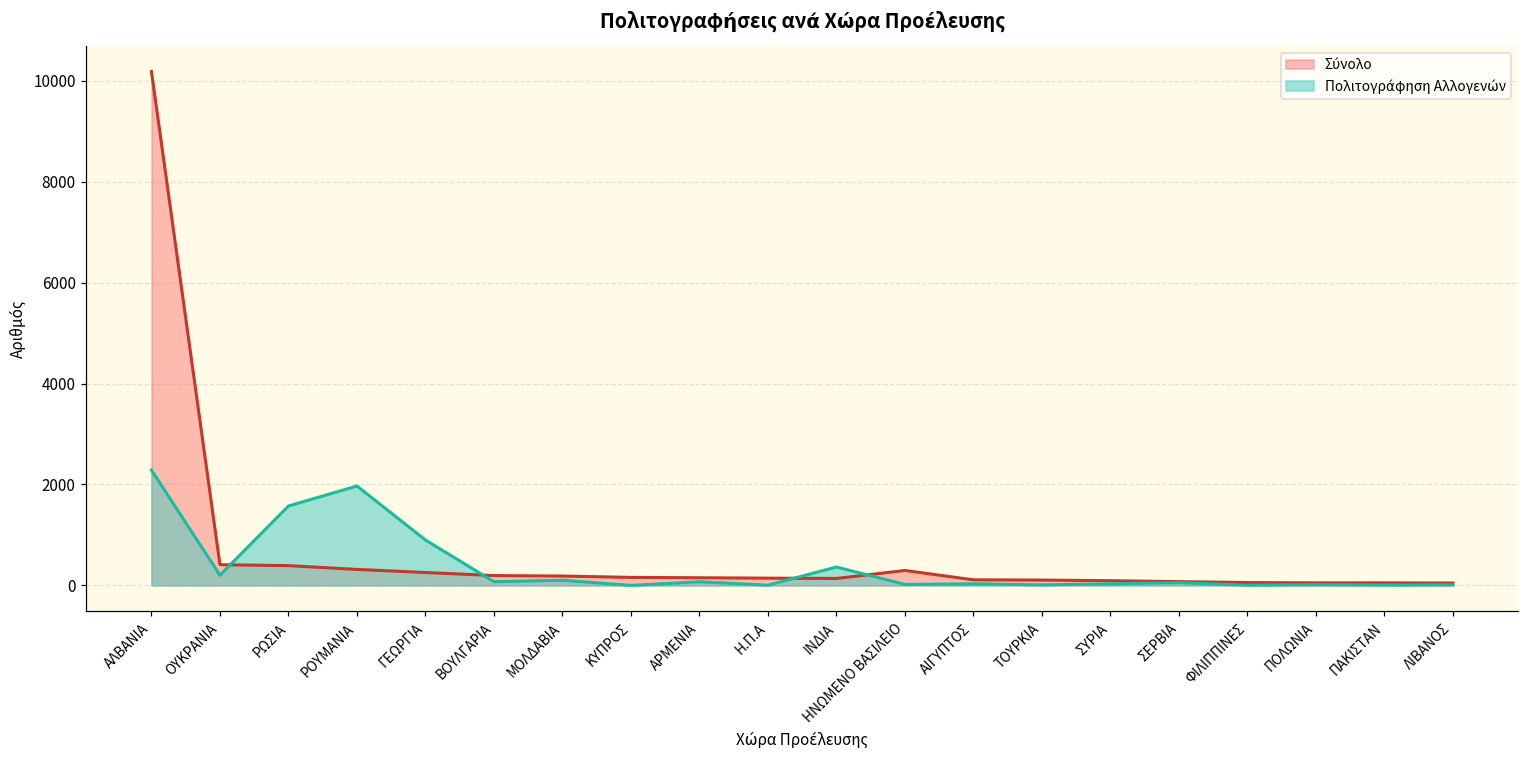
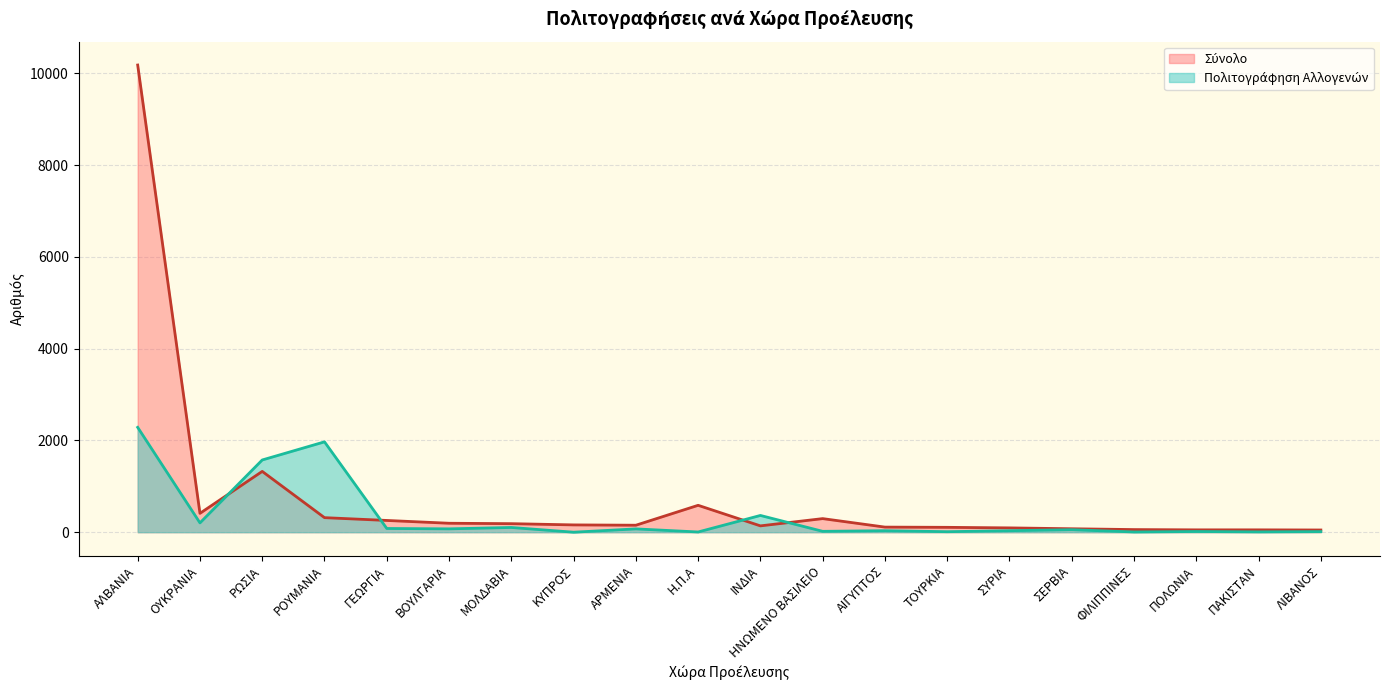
Σύνολο, ΡΩΣΙΑ: 400 -> 1300
Πολιτογράφηση Αλλογενών, ΓΕΩΡΓΙΑ: 900 -> 100
Σύνολο, Η.Π.Α: 100 -> 600
